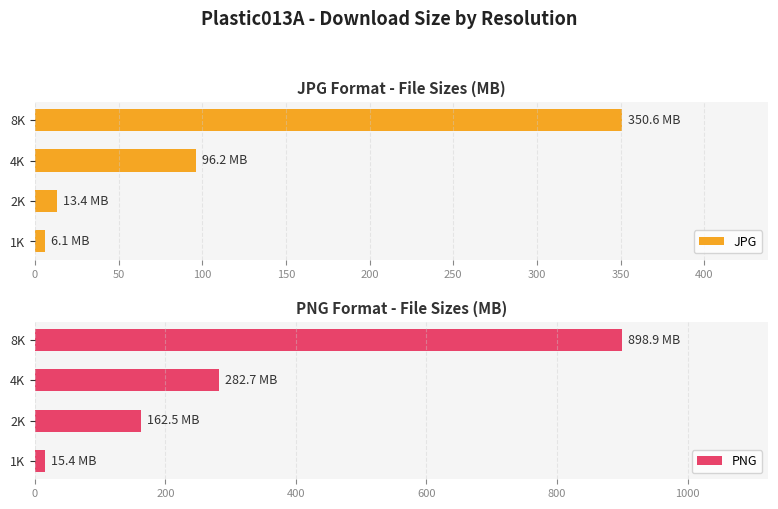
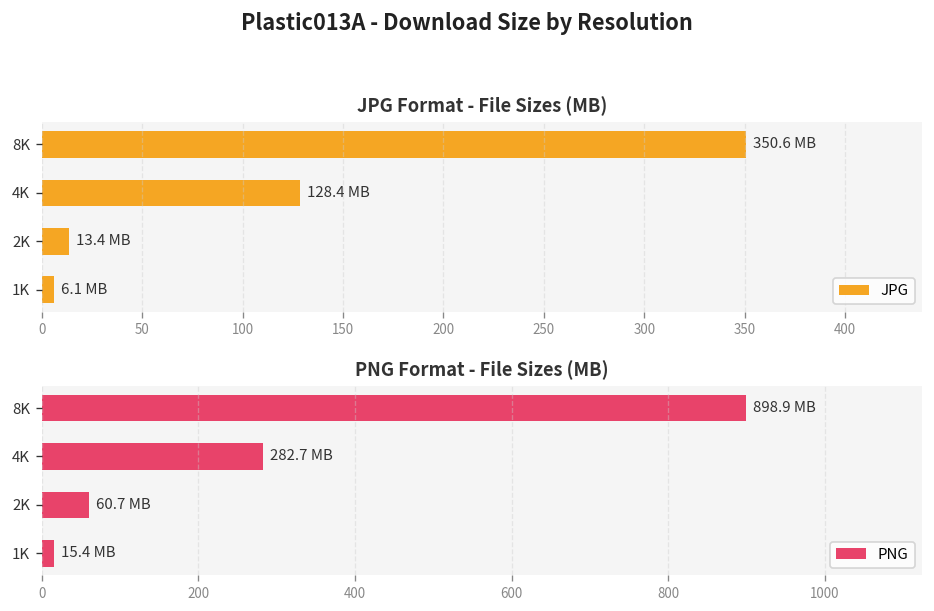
JPG Format - File Sizes (MB), JPG, 4K: 96.2 -> 128.4
PNG Format - File Sizes (MB), PNG, 2K: 162.5 -> 60.7
